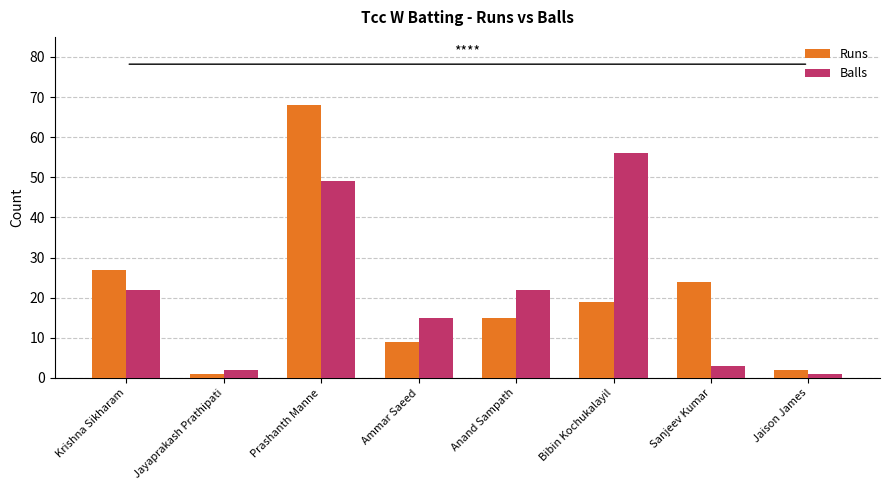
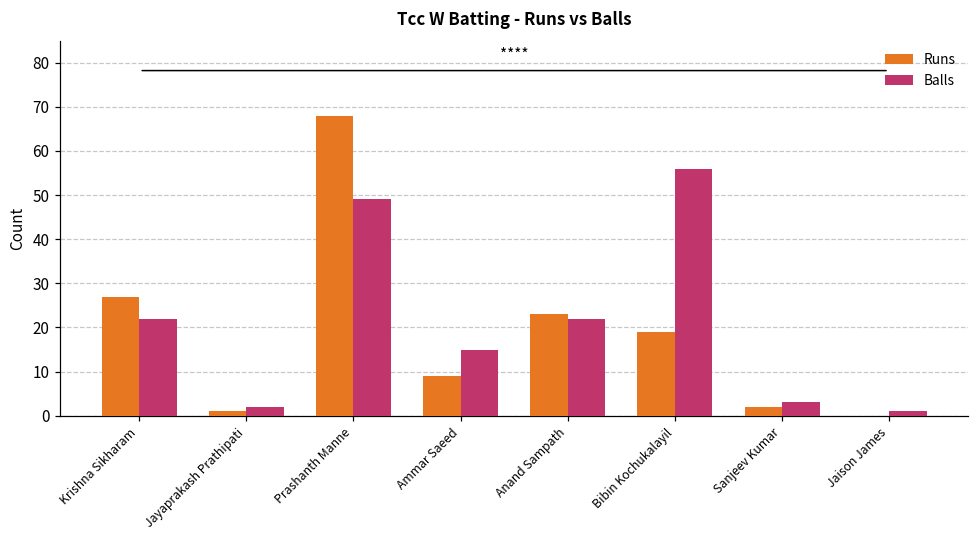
Runs, Anand Sampath: 15 -> 23
Runs, Sanjeev Kumar: 24 -> 2
Runs, Jaison James: 2 -> 0
